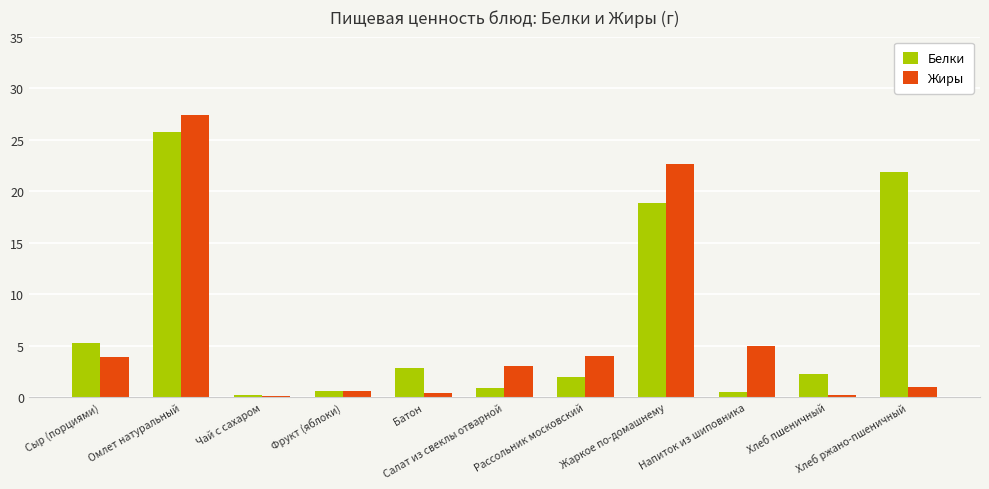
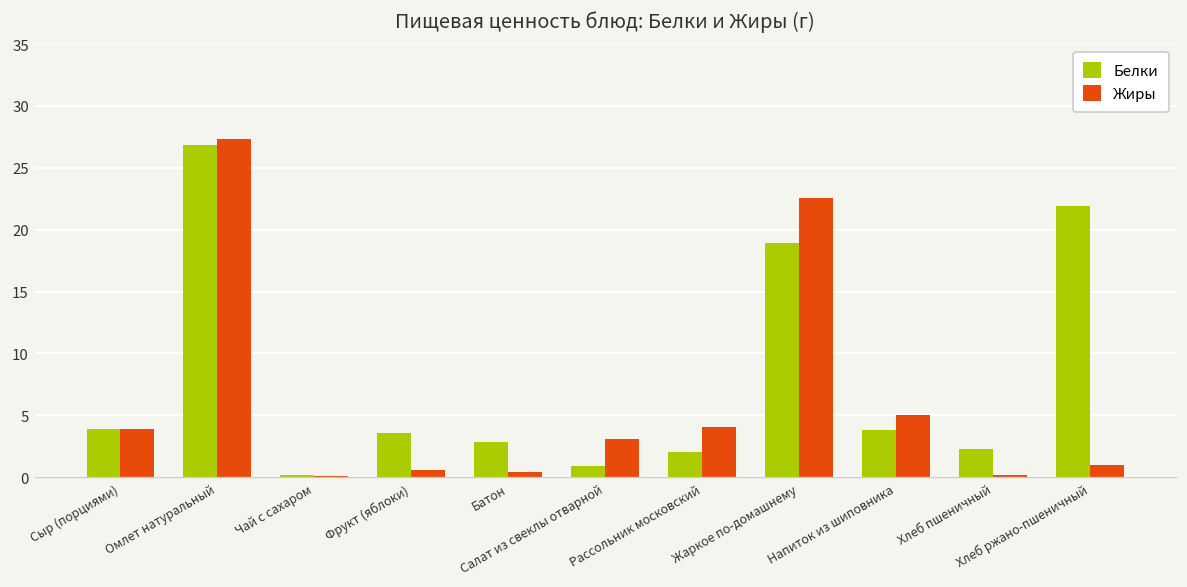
Белки, Сыр (порциями): 5.3 -> 3.9
Белки, Омлет натуральный: 25.7 -> 26.9
Белки, Фрукт (яблоки): 0.6 -> 3.6
Белки, Напиток из шиповника: 0.5 -> 3.8
